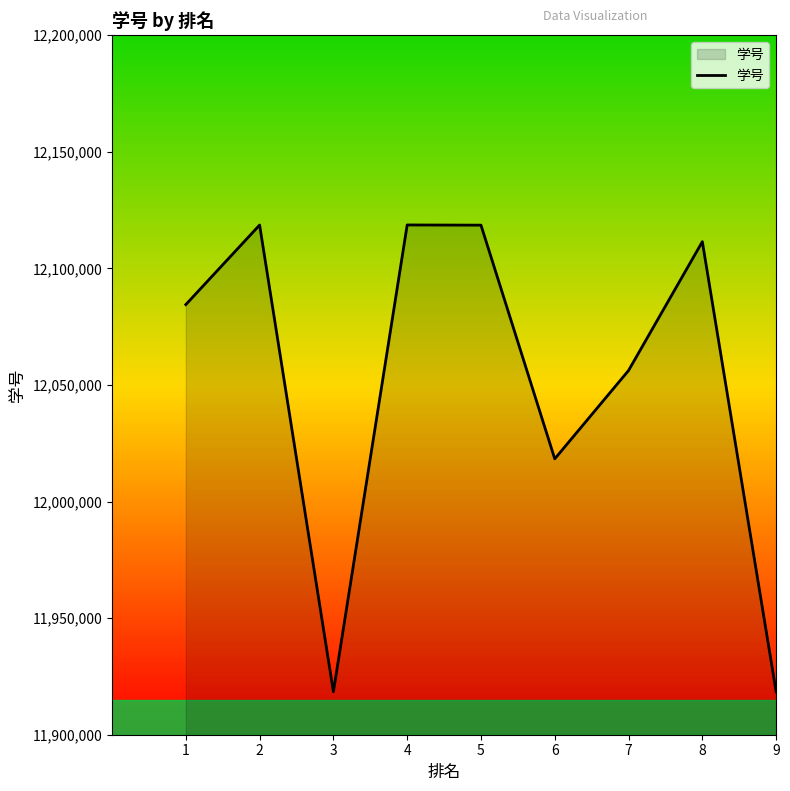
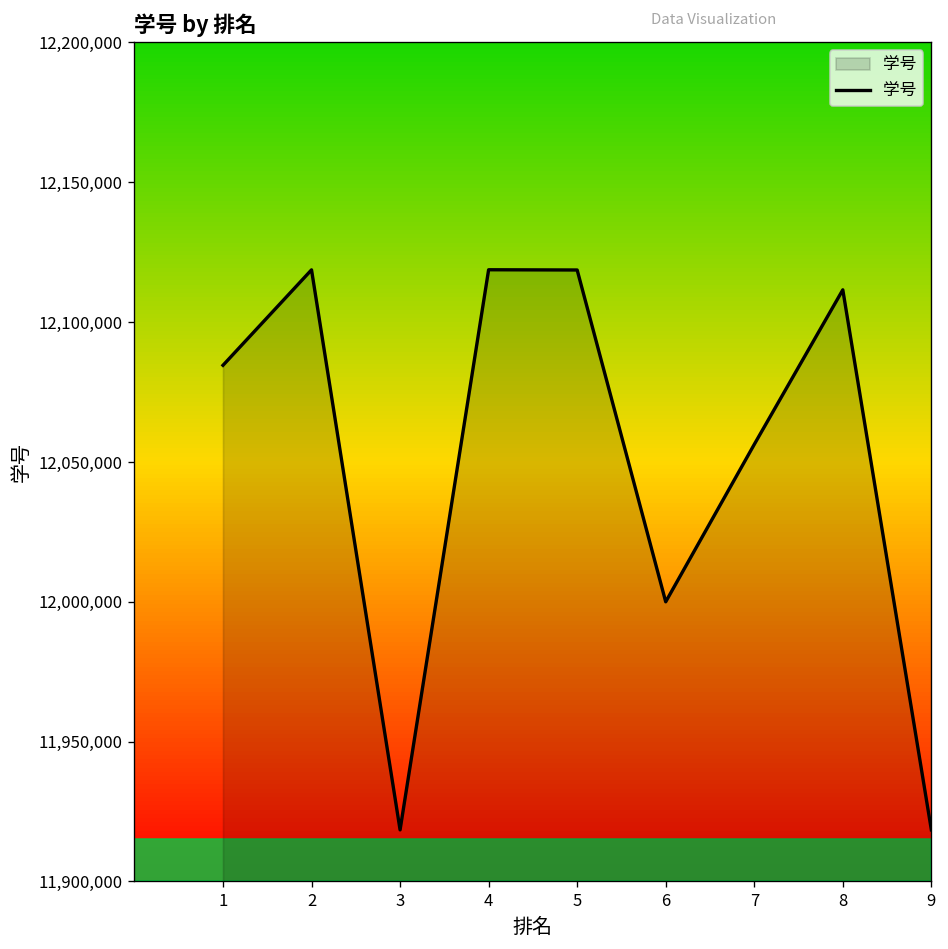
6: 12,018,000 -> 12,000,000
